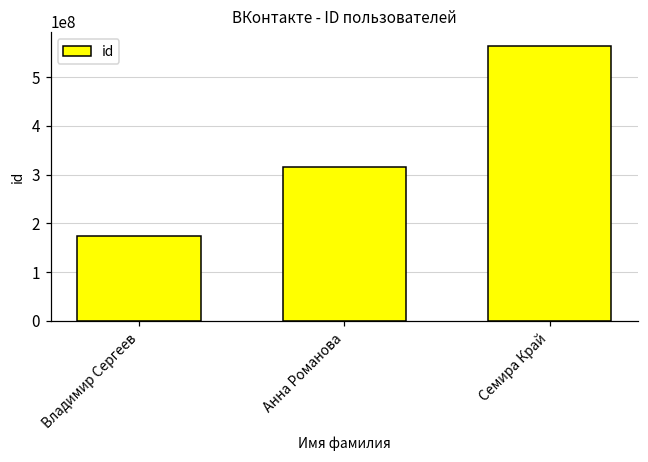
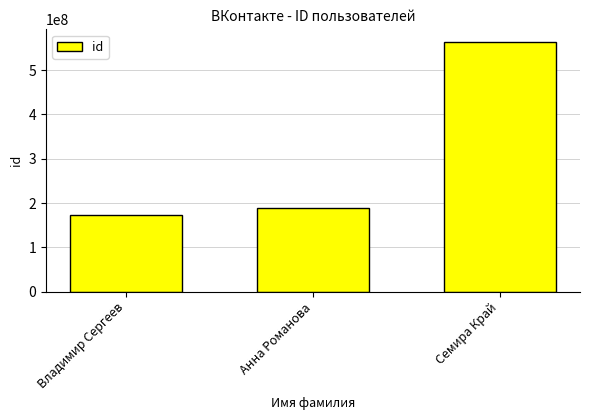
Анна Романова: 320000000 -> 190000000
